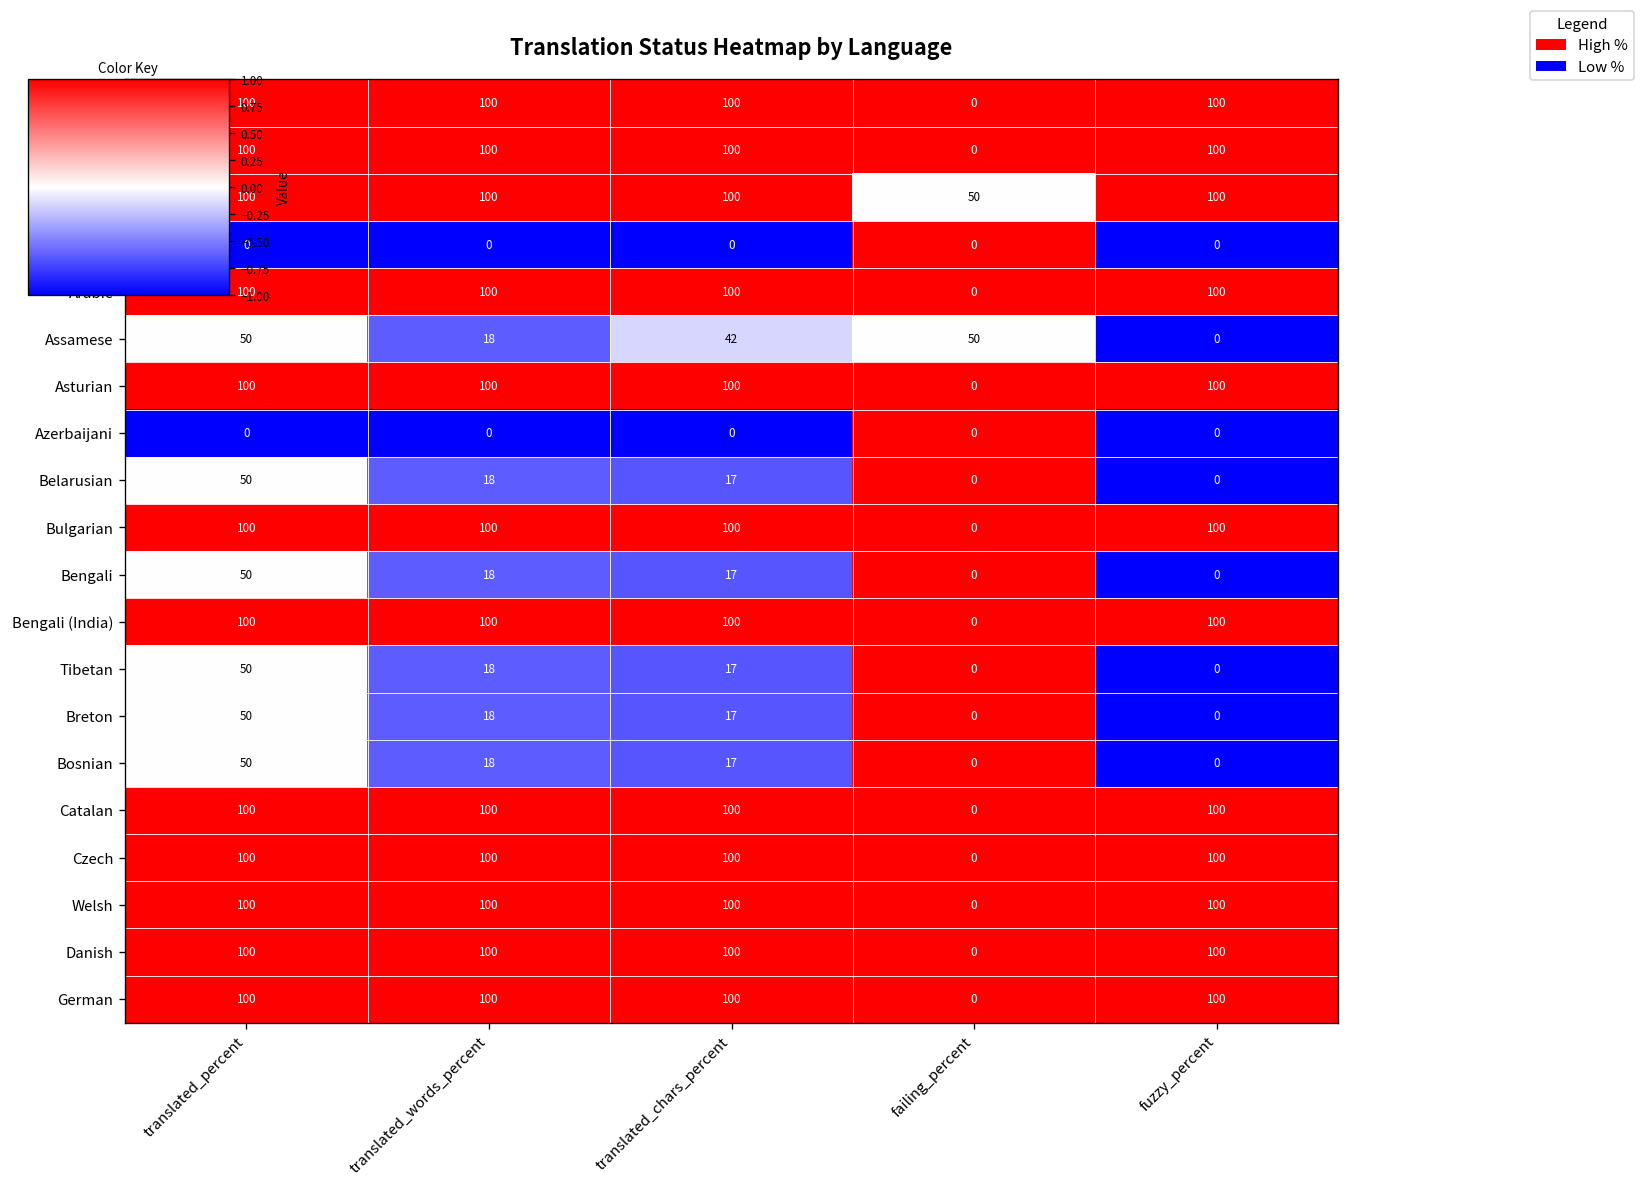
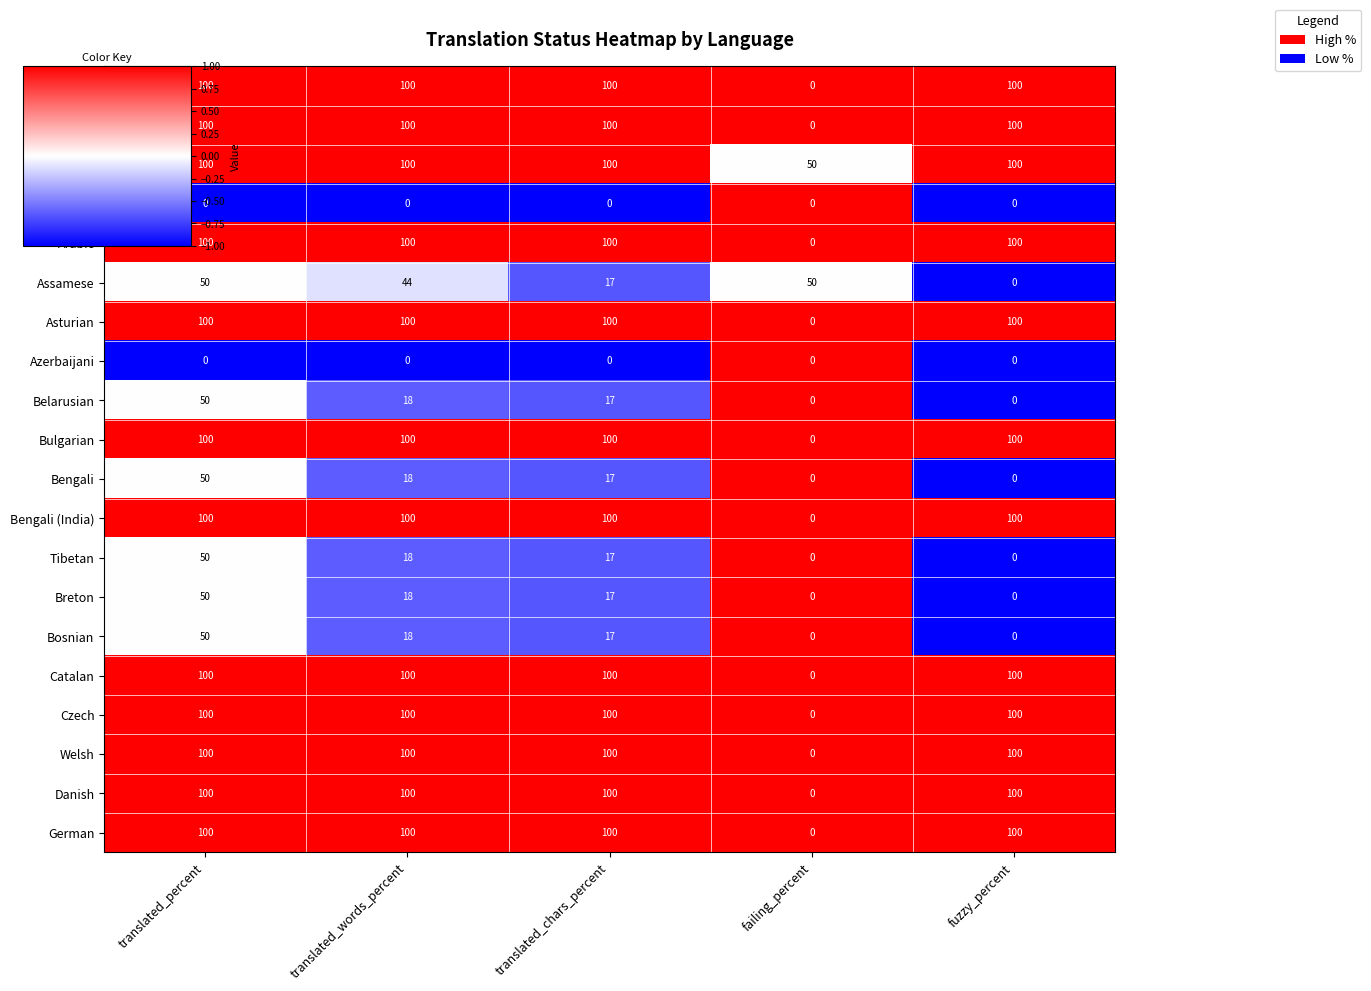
Assamese, translated_words_percent: 18 -> 44
Assamese, translated_chars_percent: 42 -> 17
